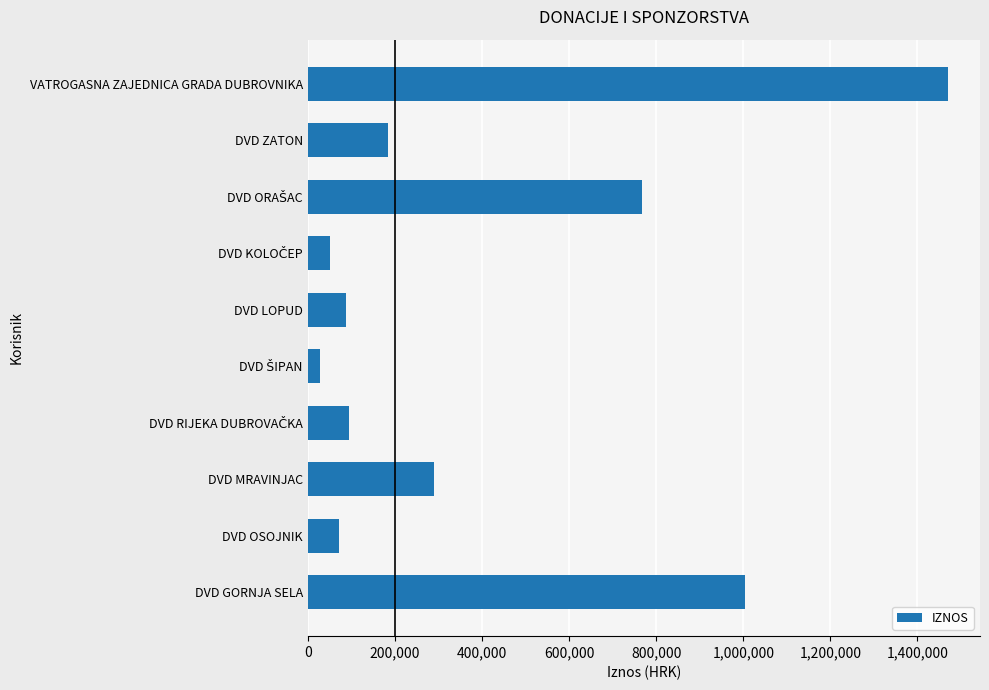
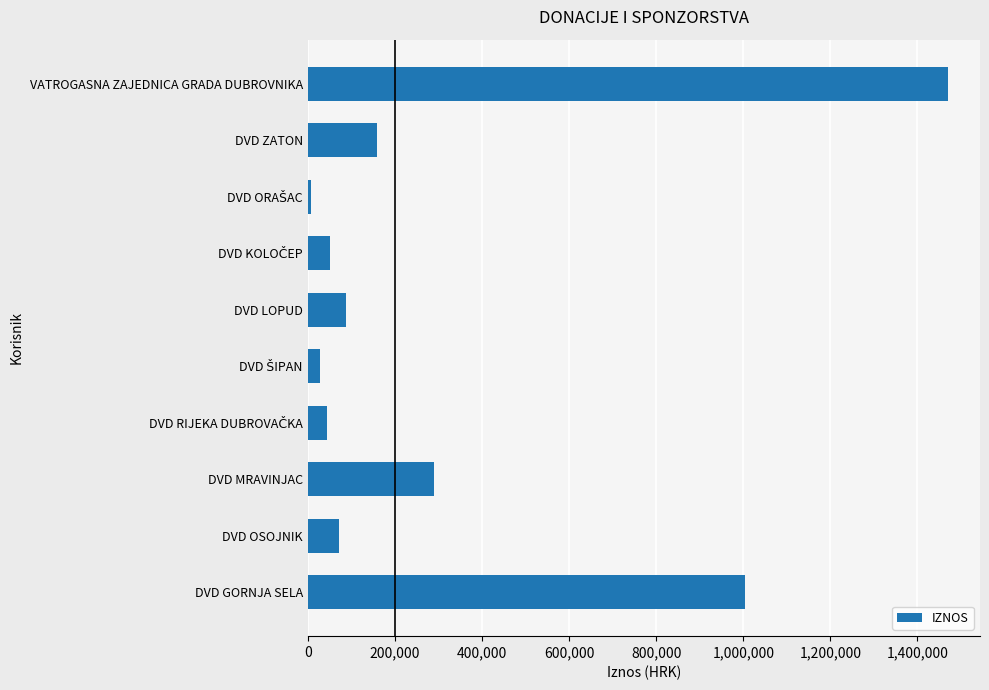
DVD ZATON: 190,000 -> 160,000
DVD ORAŠAC: 770,000 -> 10,000
DVD RIJEKA DUBROVAČKA: 90,000 -> 40,000
